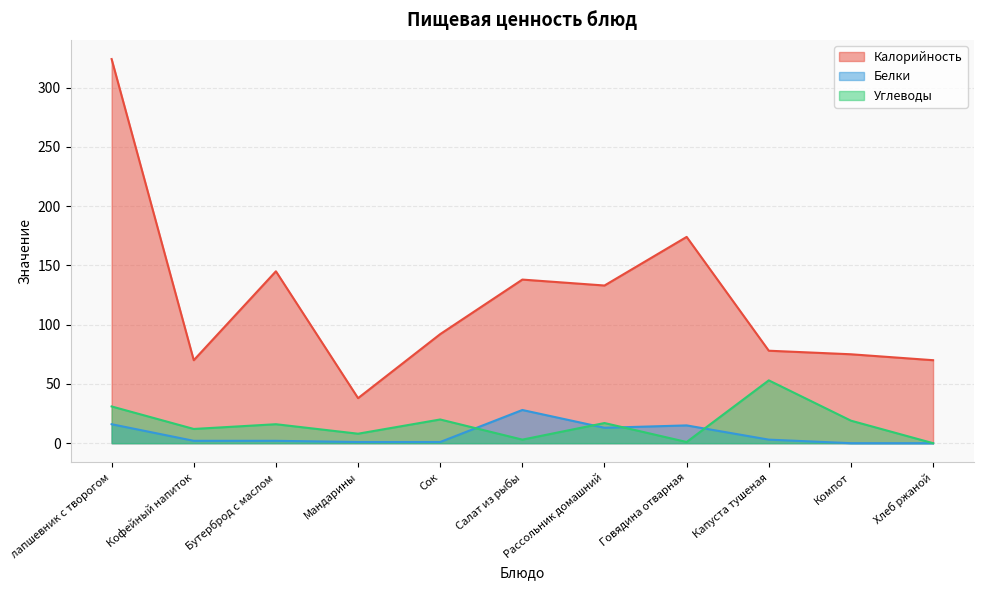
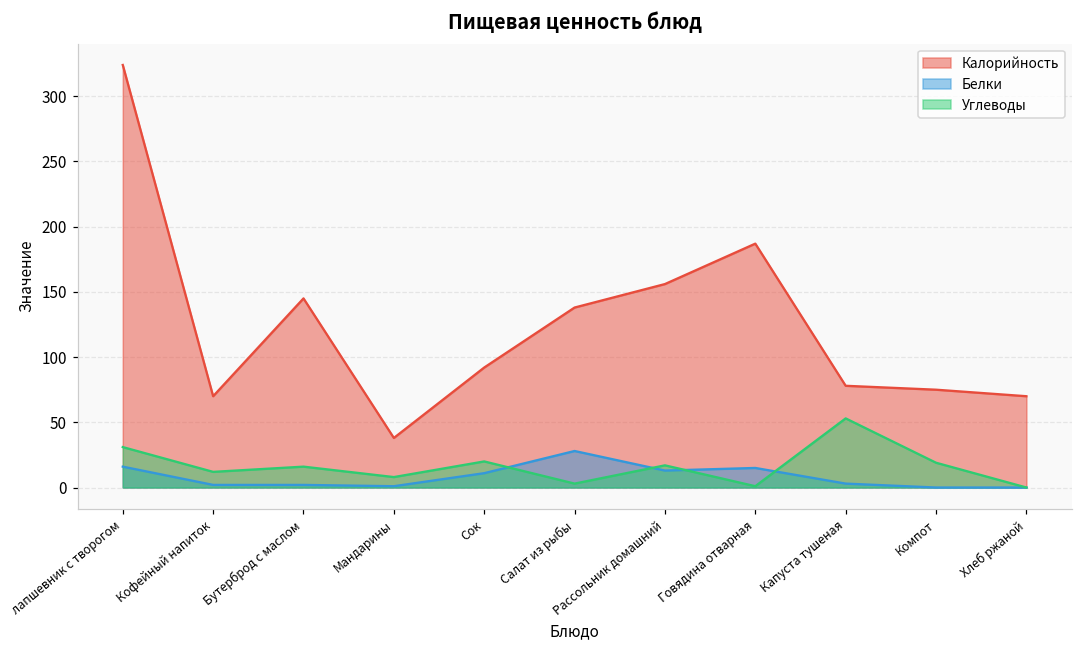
Белки, Сок: 1 -> 11
Калорийность, Рассольник домашний: 133 -> 156
Калорийность, Говядина отварная: 174 -> 187
